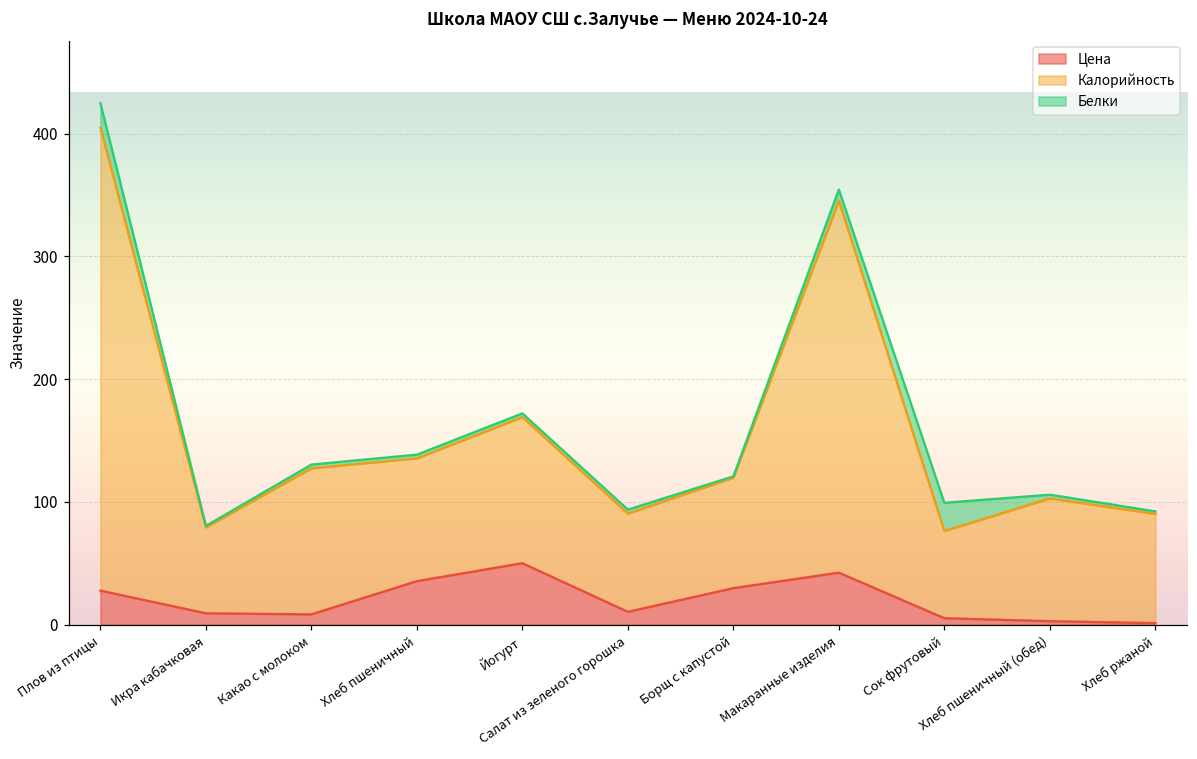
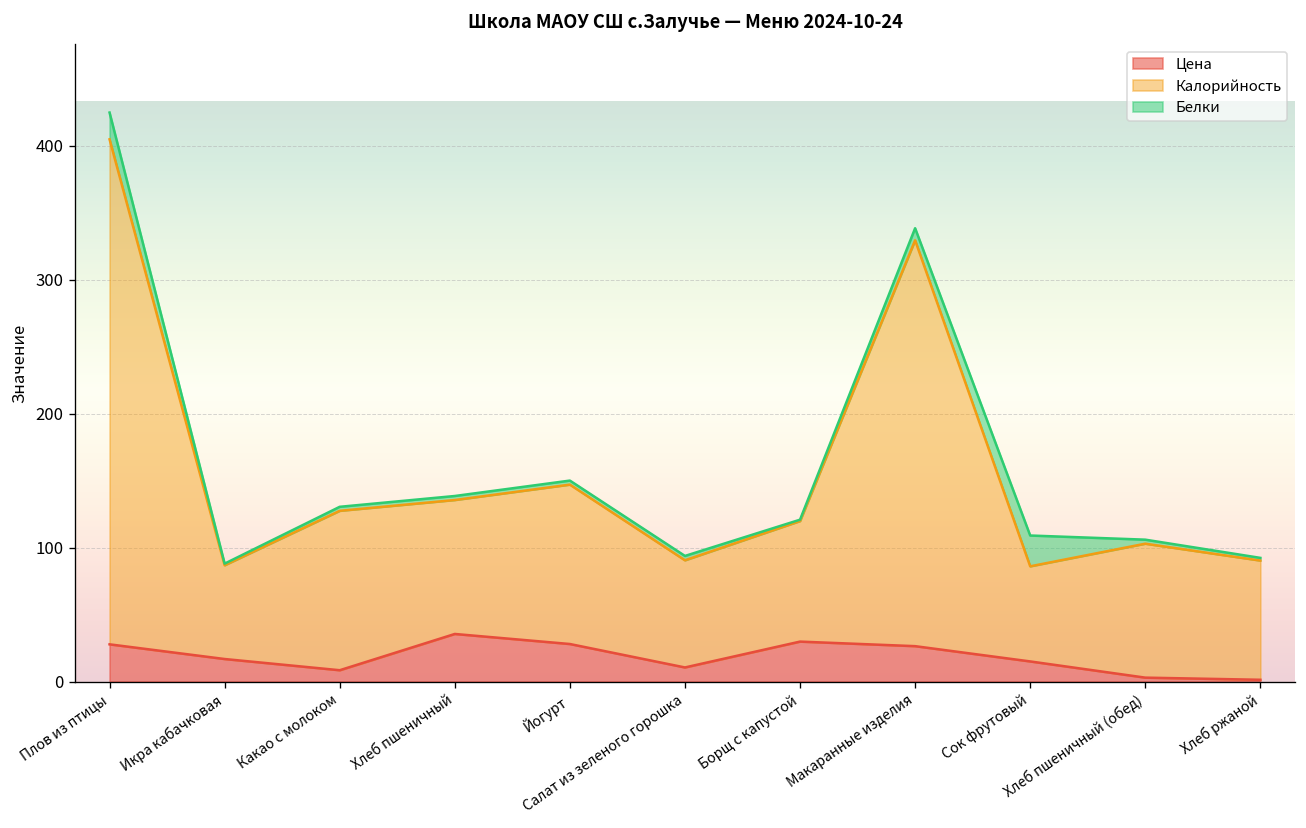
Цена, Икра кабачковая: 9 -> 17
Цена, Йогурт: 50 -> 28
Цена, Макаранные изделия: 42 -> 26
Цена, Сок фрутовый: 5 -> 15
